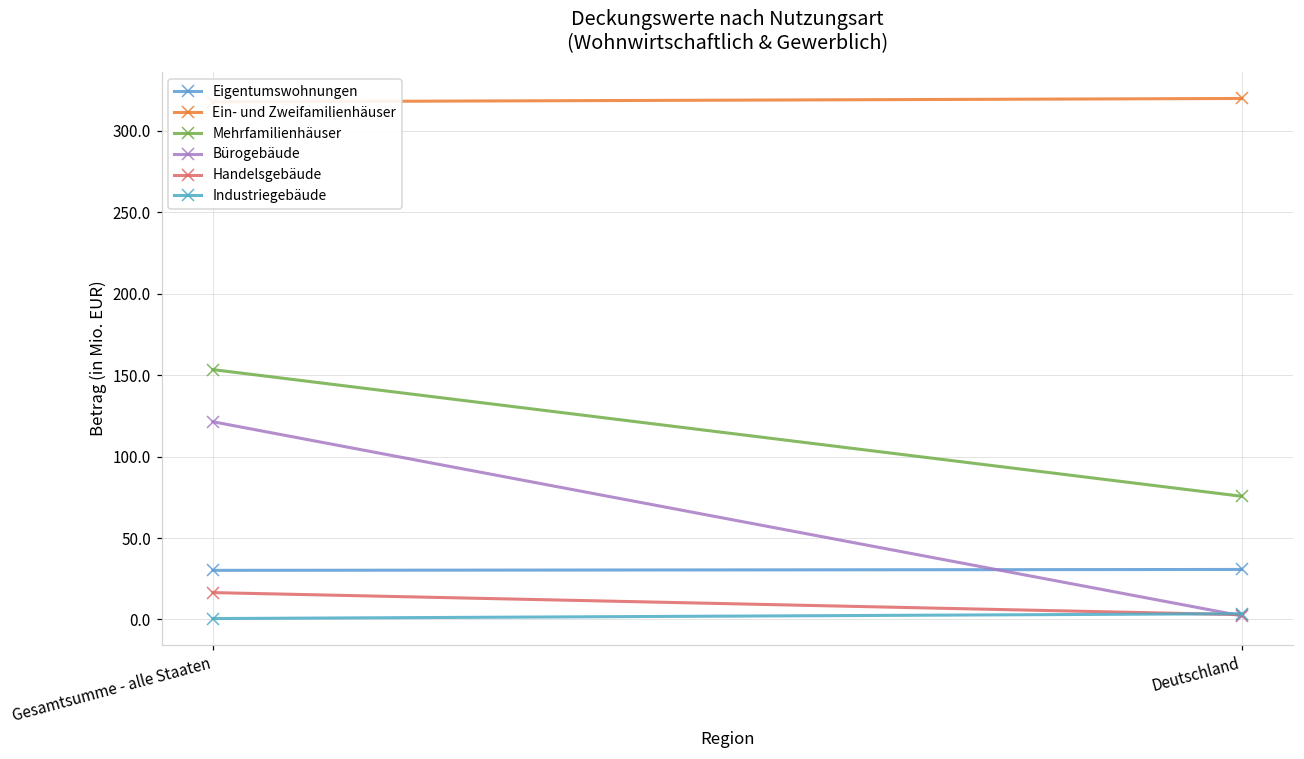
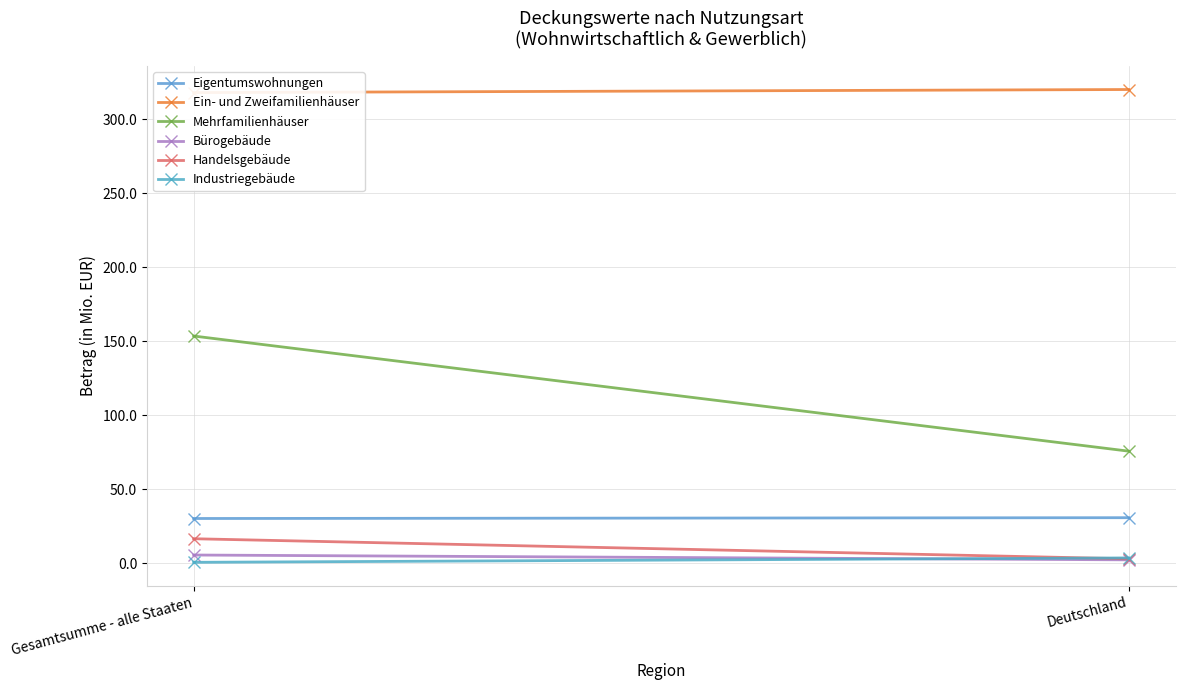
Bürogebäude, Gesamtsumme - alle Staaten: 121 -> 5
